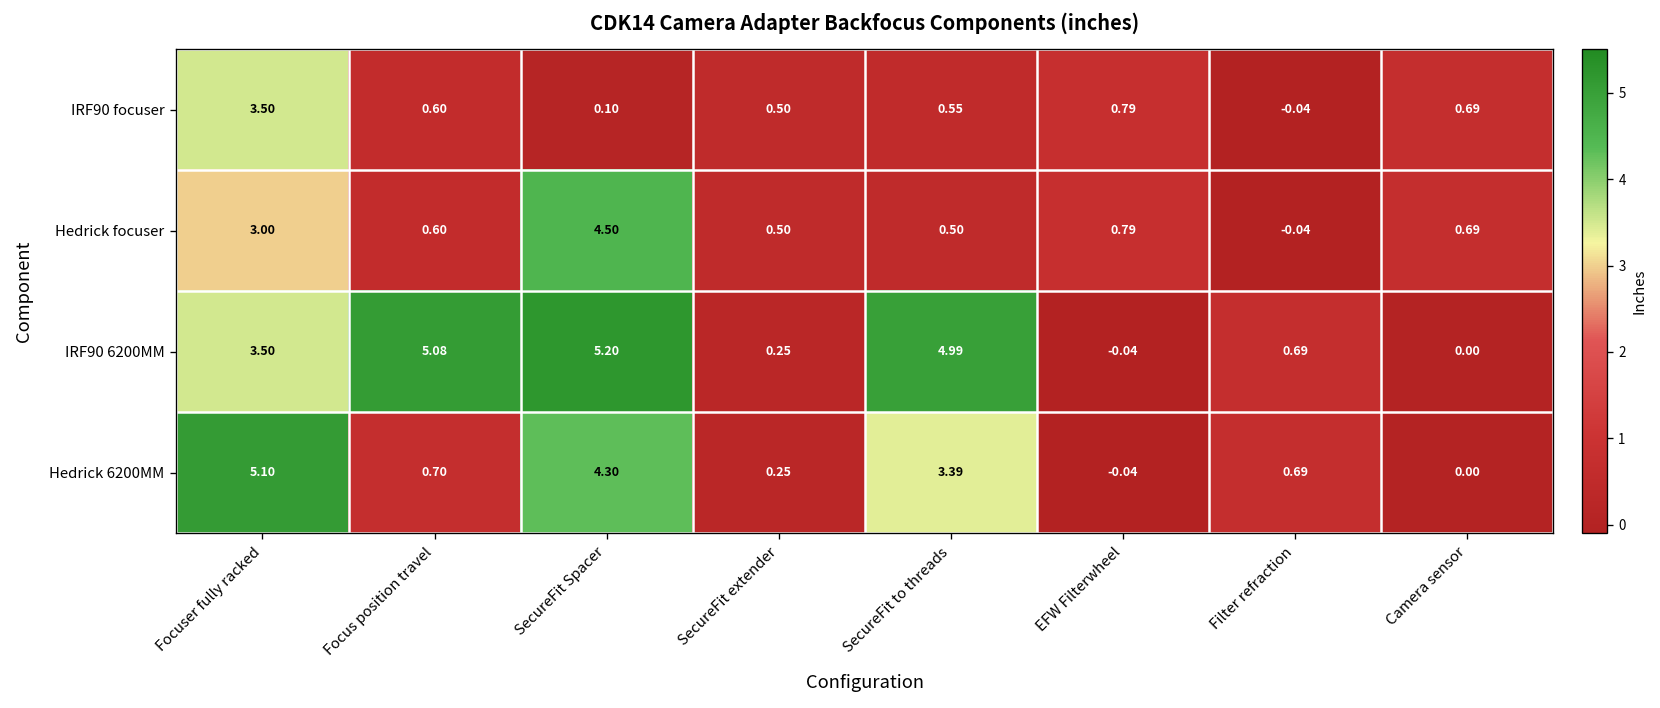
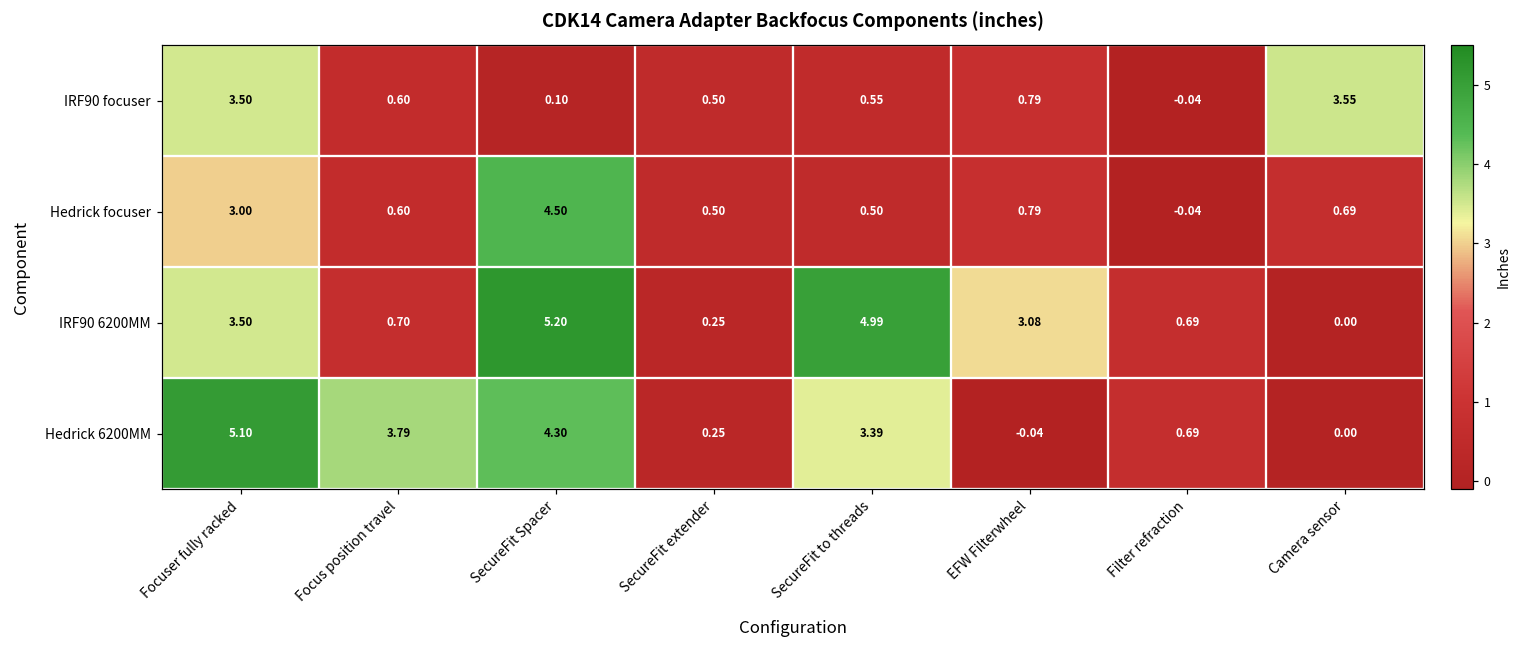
IRF90 focuser, Camera sensor: 0.69 -> 3.55
IRF90 6200MM, Focus position travel: 5.08 -> 0.70
IRF90 6200MM, EFW Filterwheel: -0.04 -> 3.08
Hedrick 6200MM, Focus position travel: 0.70 -> 3.79
